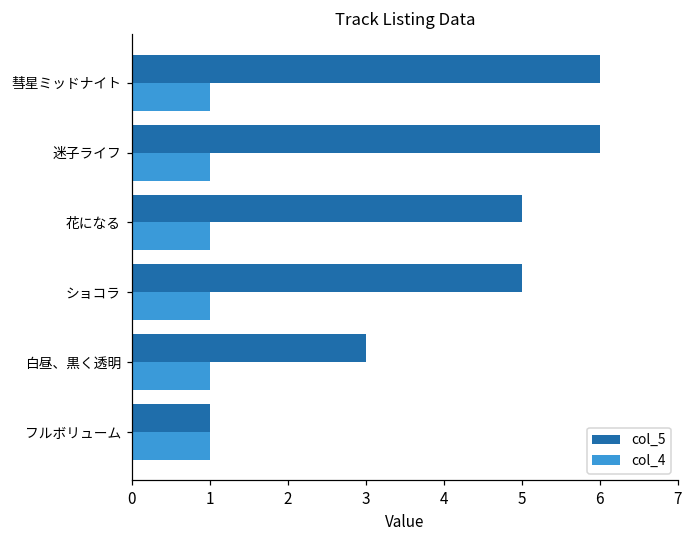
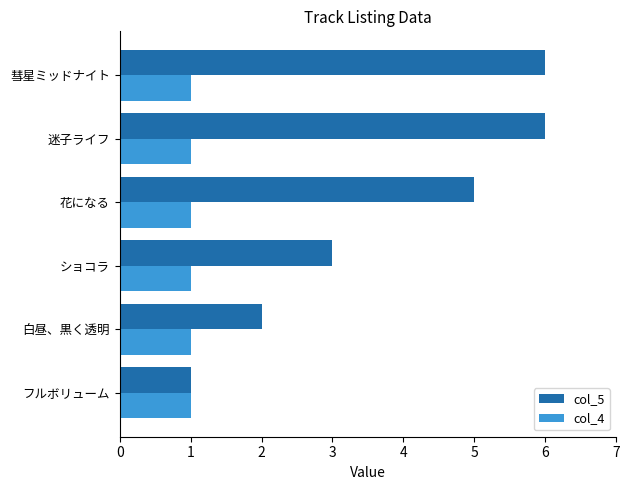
col_5, ショコラ: 5 -> 3
col_5, 白昼、黒く透明: 3 -> 2
